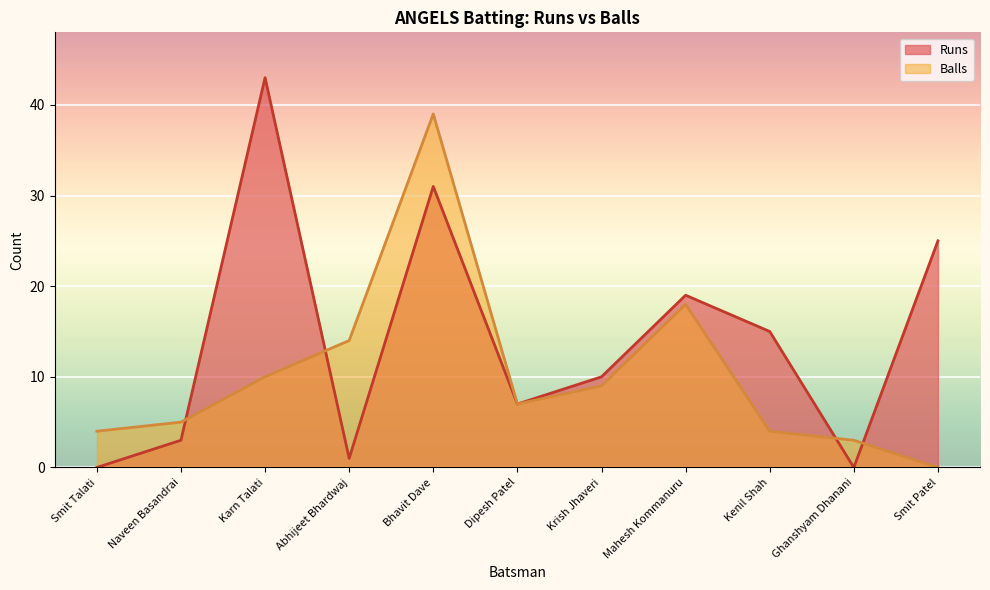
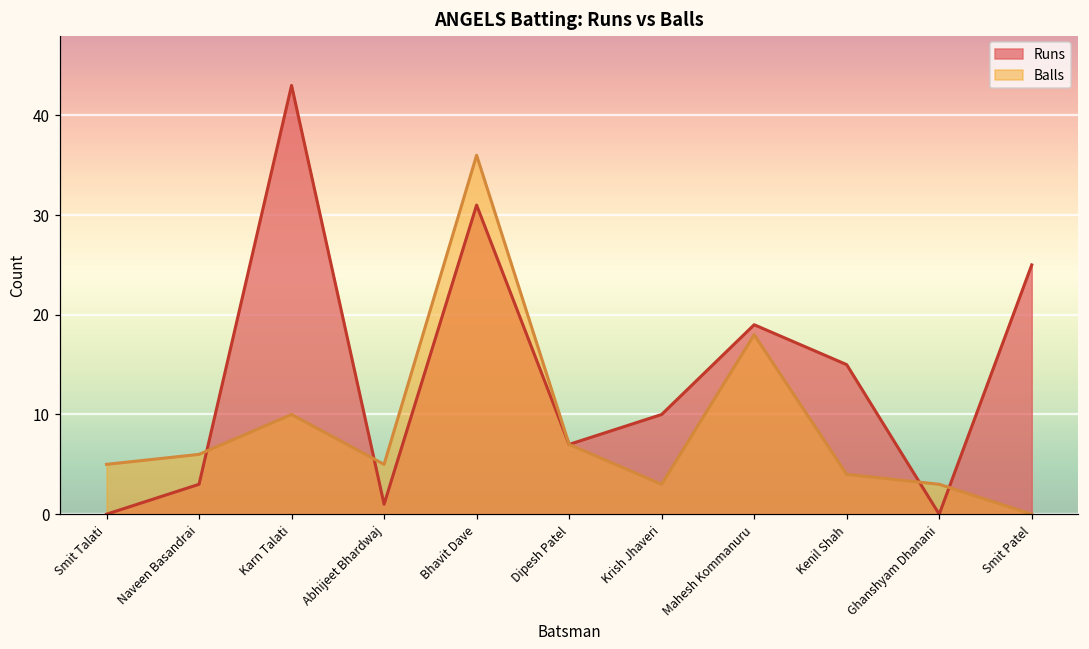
Balls, Smit Talati: 4 -> 5
Balls, Naveen Basandrai: 5 -> 6
Balls, Abhijeet Bhardwaj: 14 -> 5
Balls, Bhavit Dave: 39 -> 36
Balls, Krish Jhaveri: 9 -> 3
